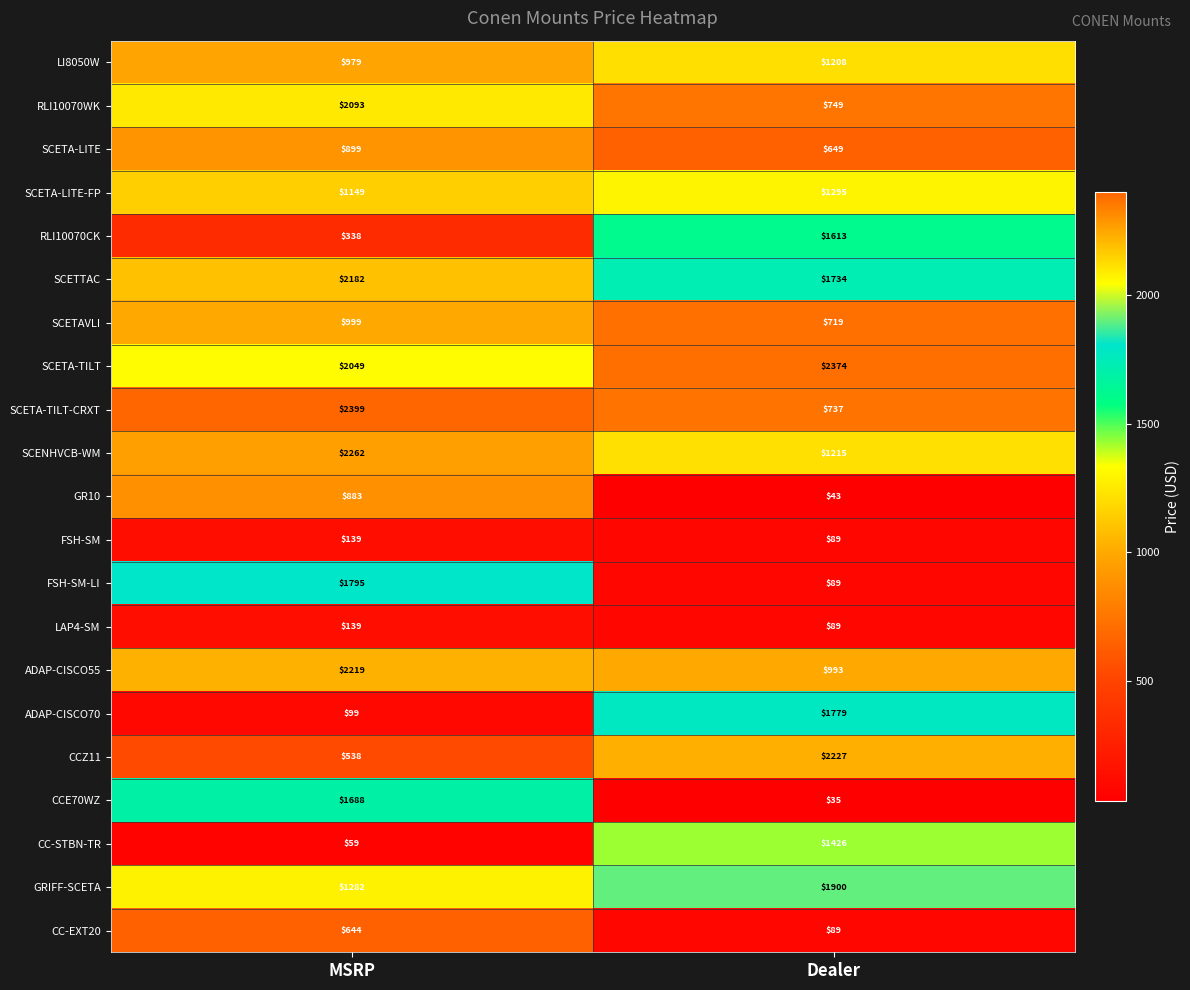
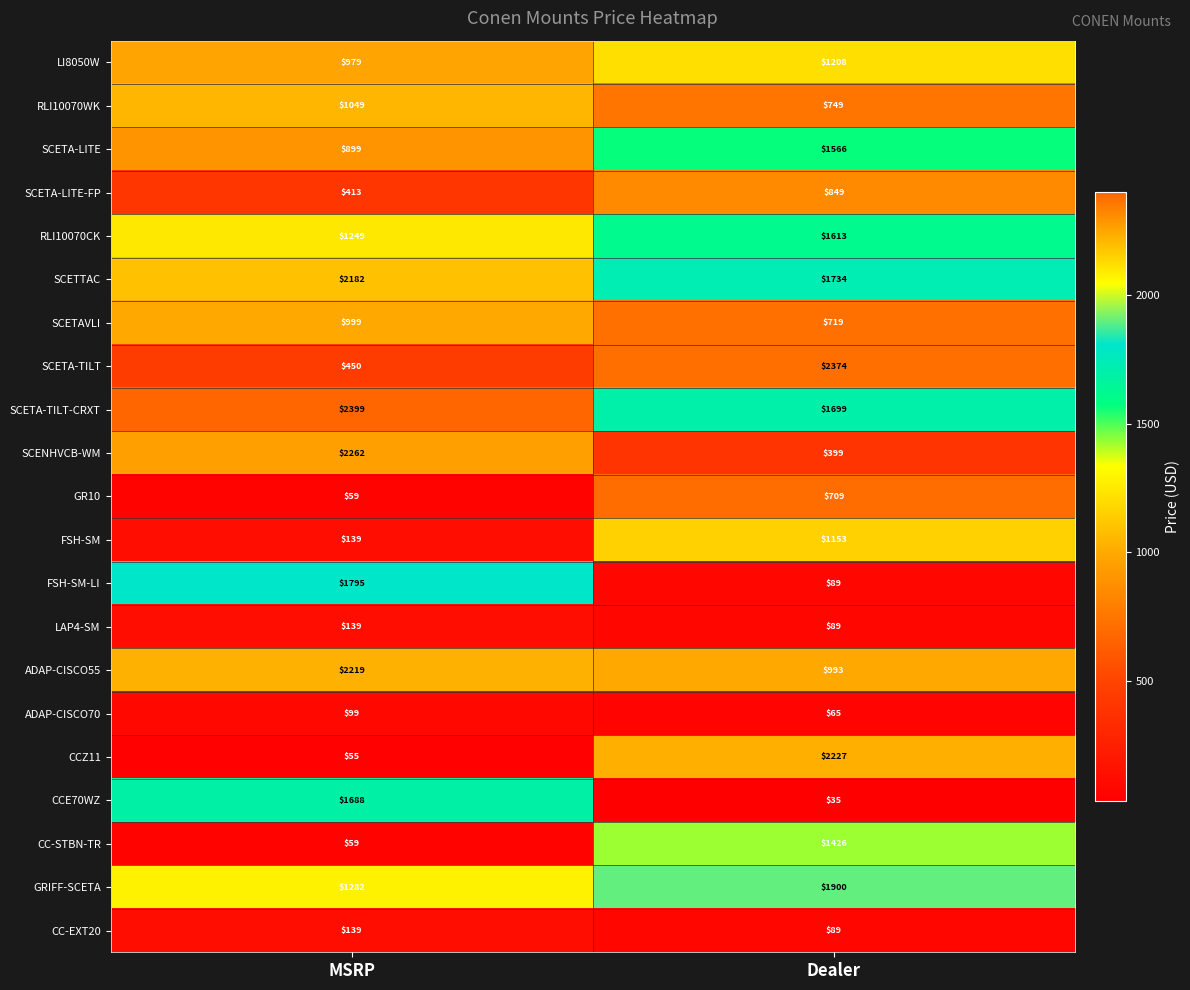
RLI10070WK, MSRP: $2093 -> $1049
SCETA-LITE, Dealer: $649 -> $1566
SCETA-LITE-FP, MSRP: $1149 -> $413
SCETA-LITE-FP, Dealer: $1295 -> $849
RLI10070CK, MSRP: $338 -> $1249
SCETA-TILT, MSRP: $2049 -> $450
SCETA-TILT-CRXT, Dealer: $737 -> $1699
SCENHVCB-WM, Dealer: $1215 -> $399
GR10, MSRP: $883 -> $59
GR10, Dealer: $43 -> $709
FSH-SM, Dealer: $89 -> $1153
ADAP-CISCO70, Dealer: $1779 -> $65
CCZ11, MSRP: $538 -> $55
CC-EXT20, MSRP: $644 -> $139
